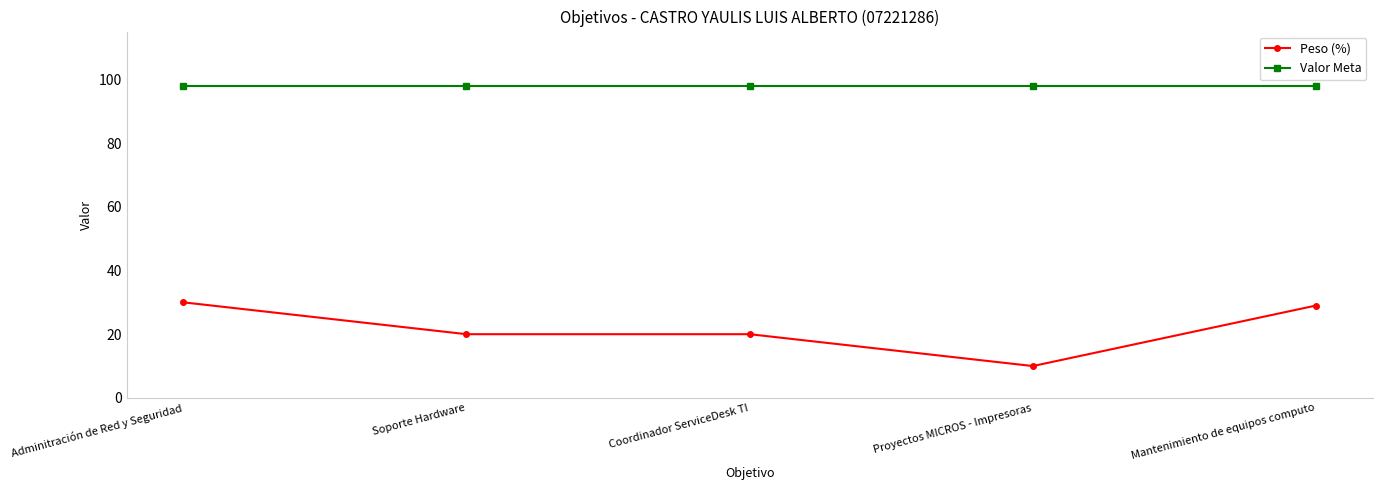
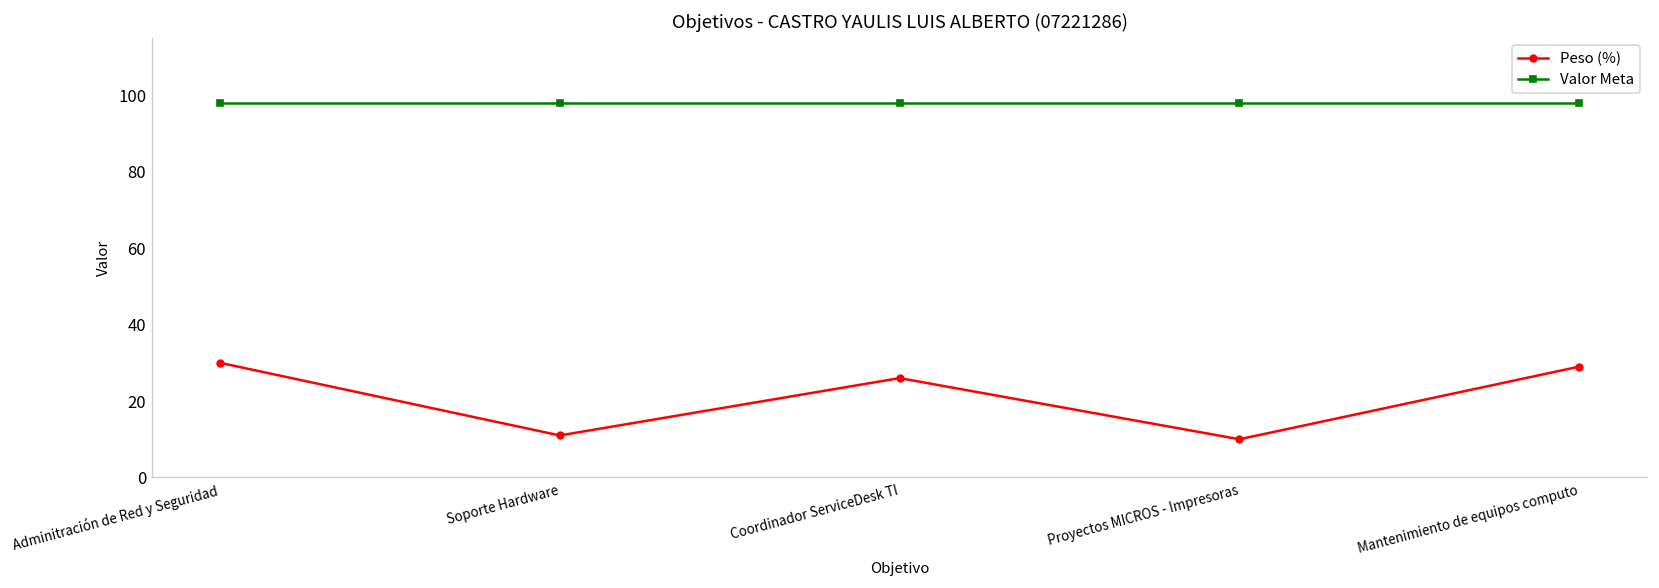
Peso (%), Soporte Hardware: 20 -> 11
Peso (%), Coordinador ServiceDesk TI: 20 -> 26
